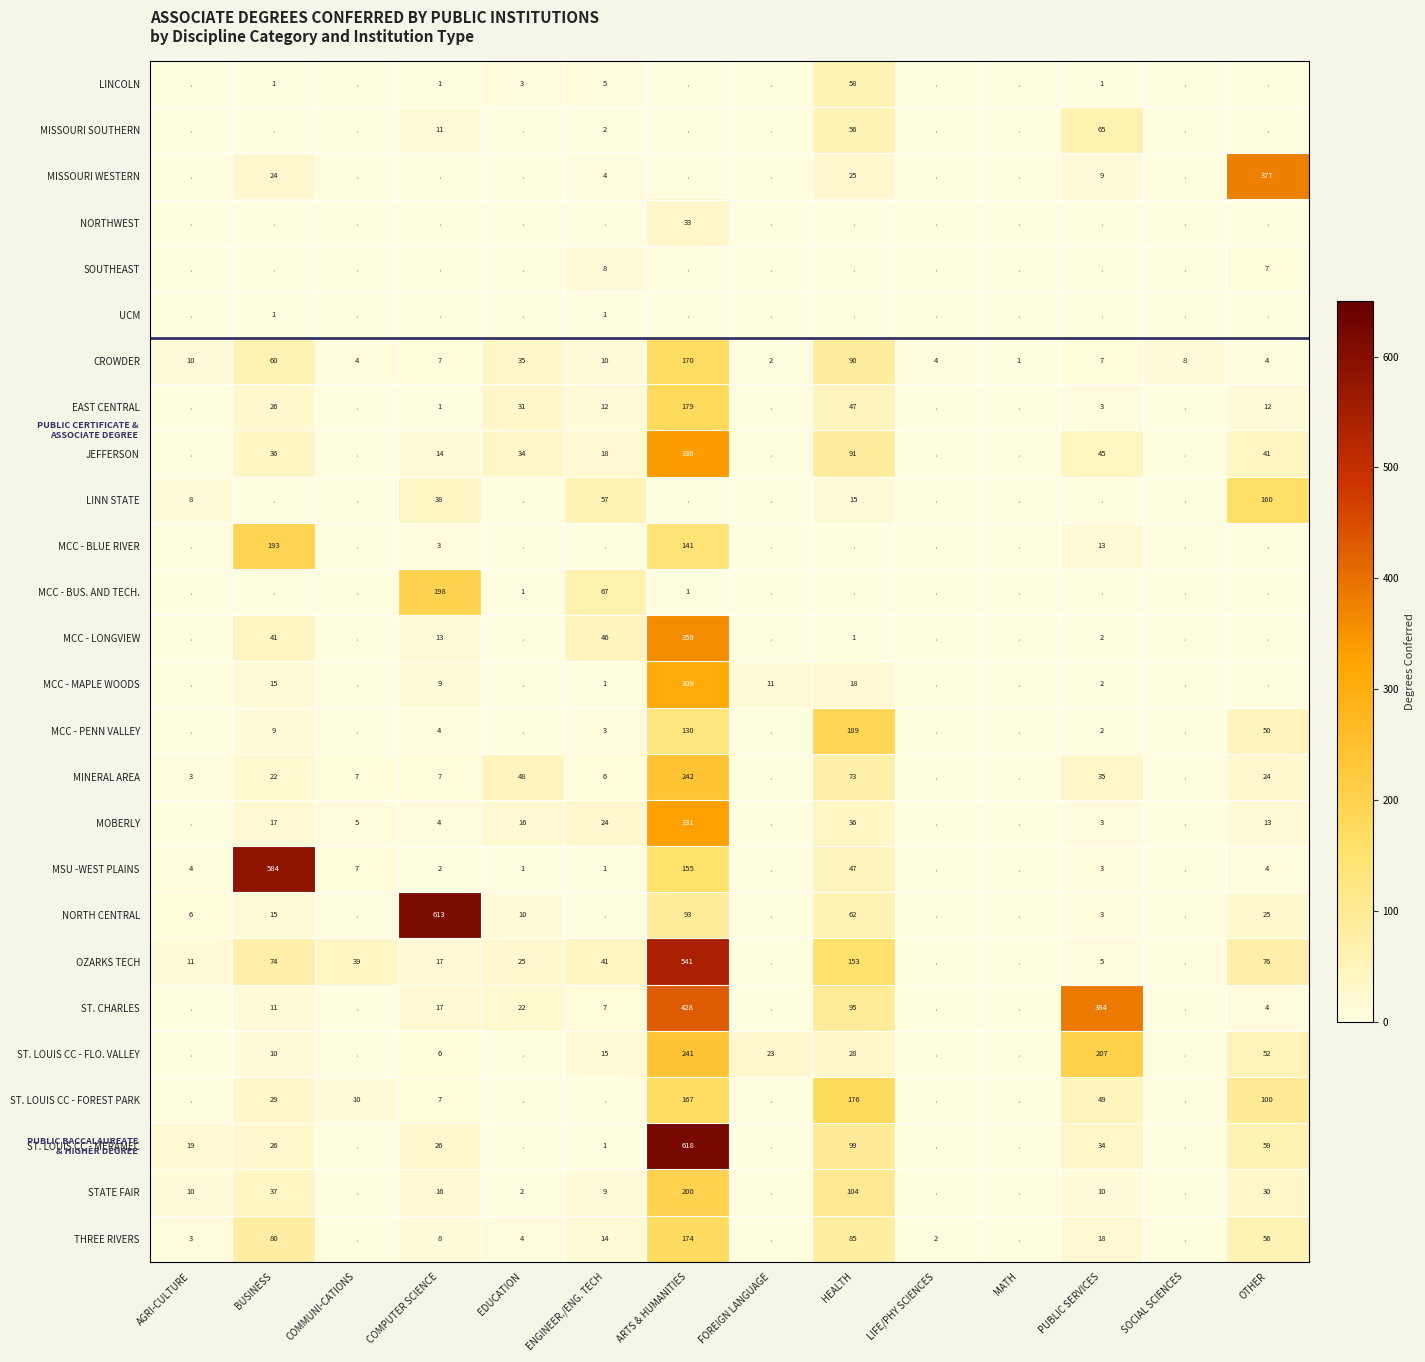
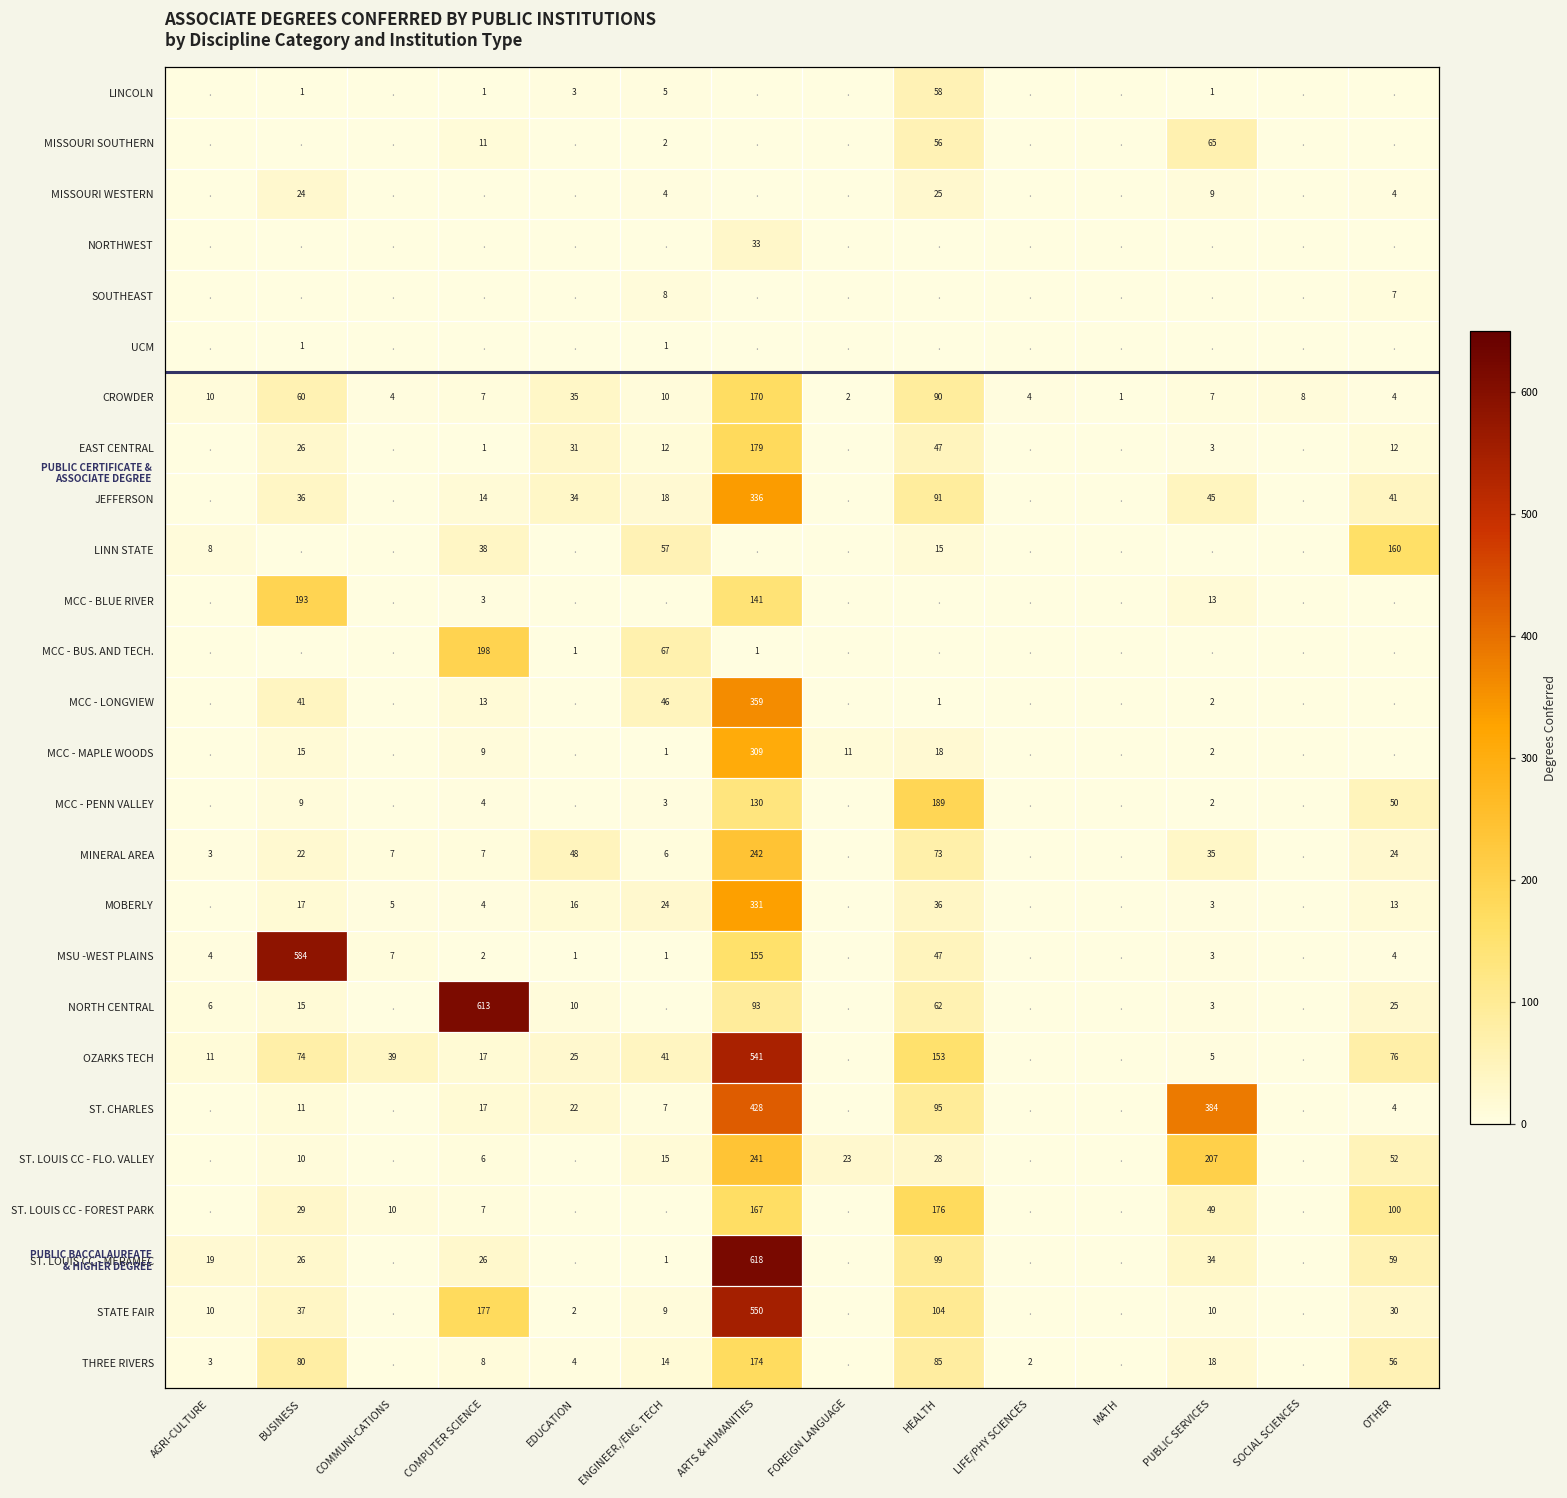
MISSOURI WESTERN, OTHER: 377 -> 4
STATE FAIR, COMPUTER SCIENCE: 16 -> 177
STATE FAIR, ARTS & HUMANITIES: 200 -> 550
